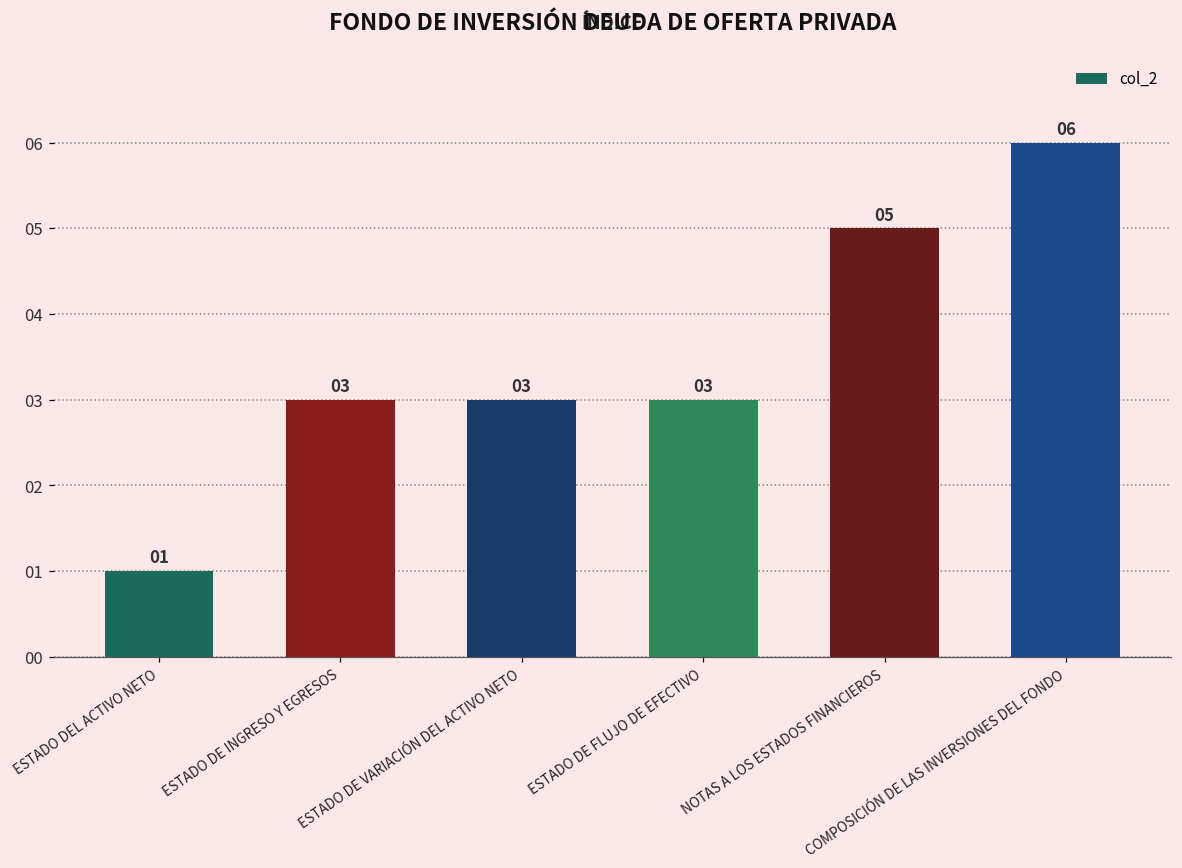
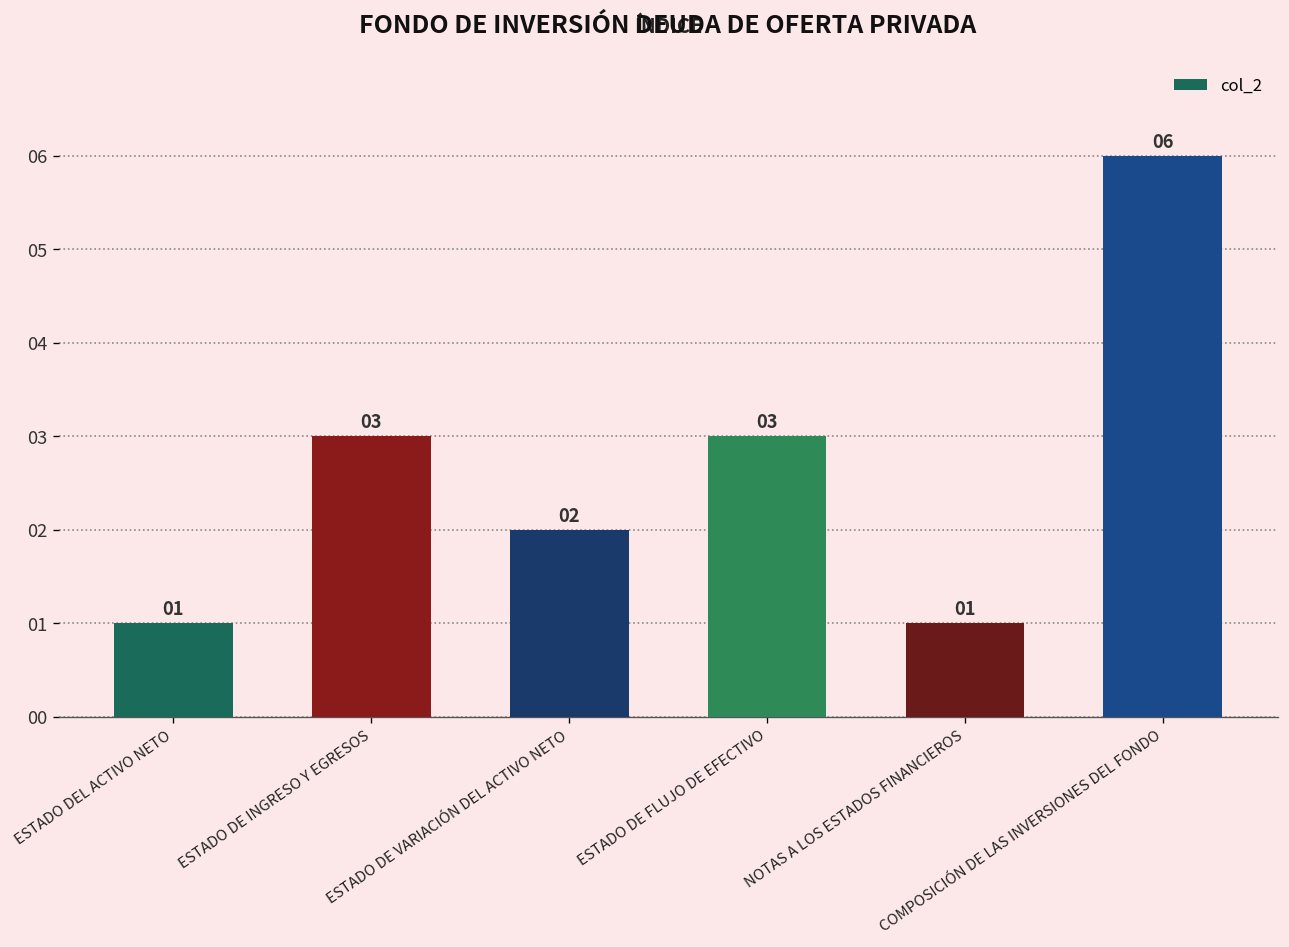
ESTADO DE VARIACIÓN DEL ACTIVO NETO: 03 -> 02
NOTAS A LOS ESTADOS FINANCIEROS: 05 -> 01
